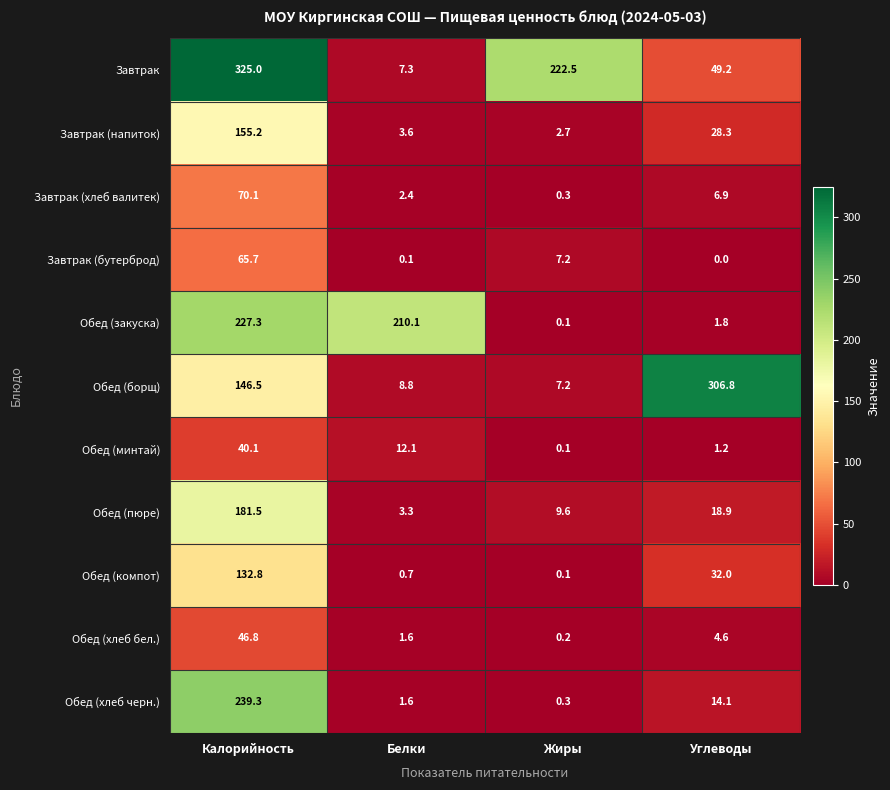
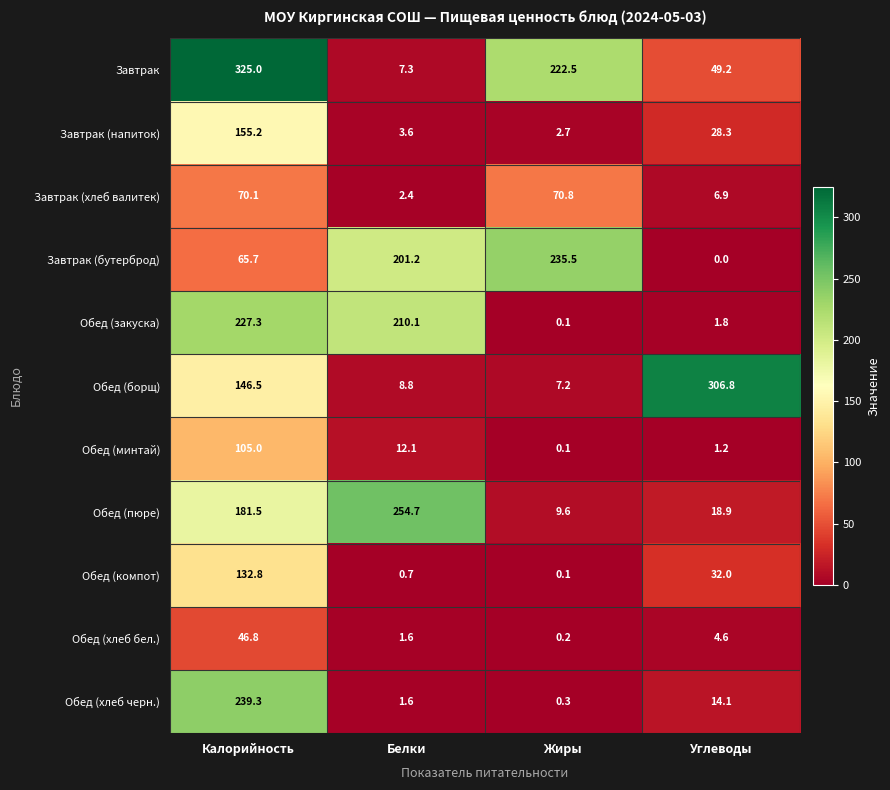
Завтрак (хлеб валитек), Жиры: 0.3 -> 70.8
Завтрак (бутерброд), Белки: 0.1 -> 201.2
Завтрак (бутерброд), Жиры: 7.2 -> 235.5
Обед (минтай), Калорийность: 40.1 -> 105.0
Обед (пюре), Белки: 3.3 -> 254.7
